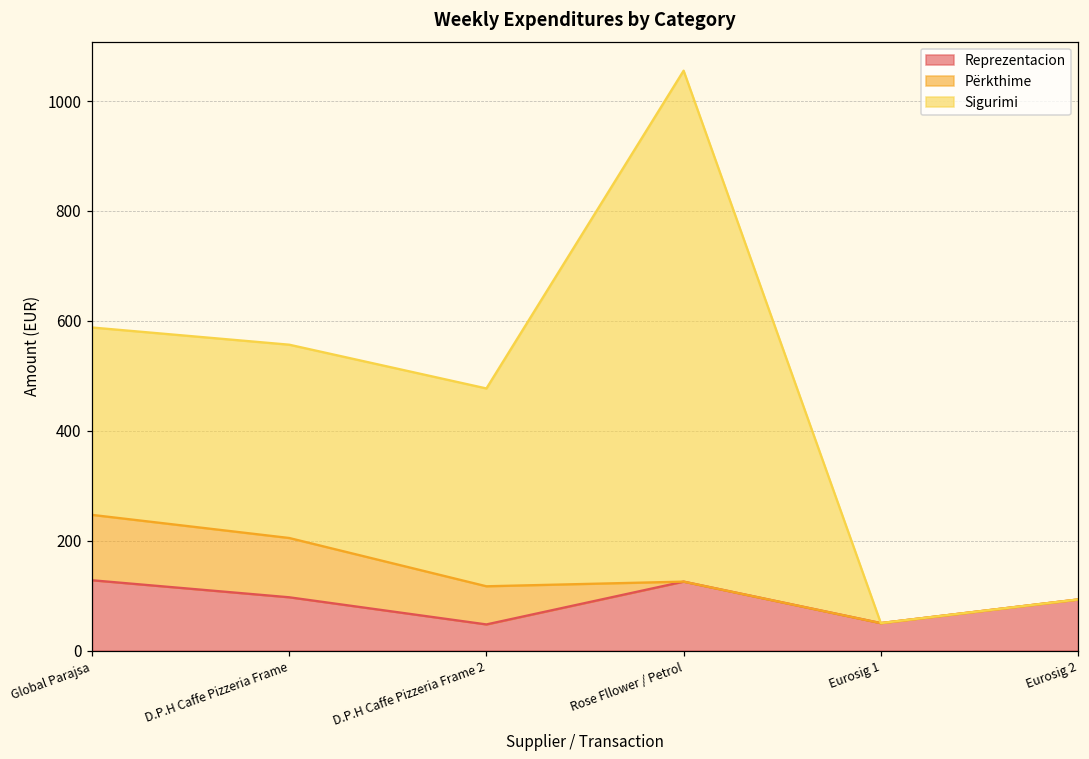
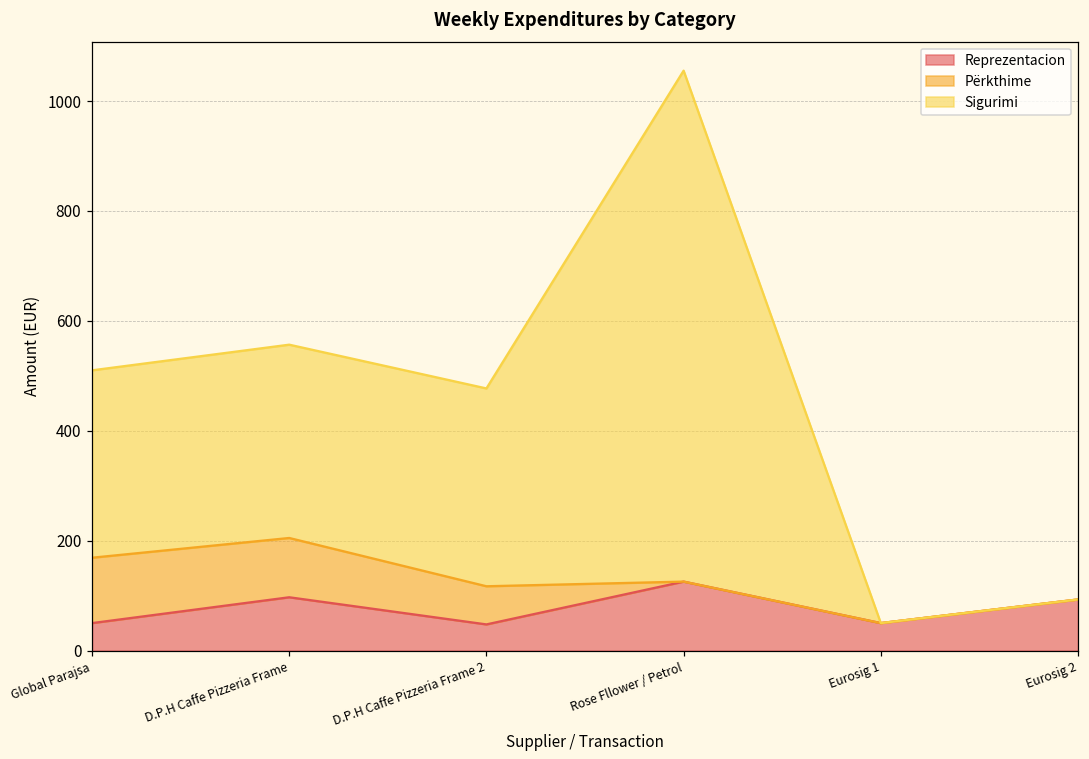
Reprezentacion, Global Parajsa: 130 -> 50
